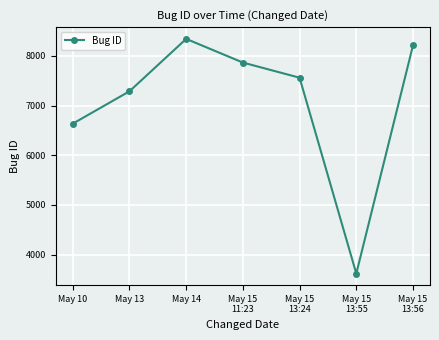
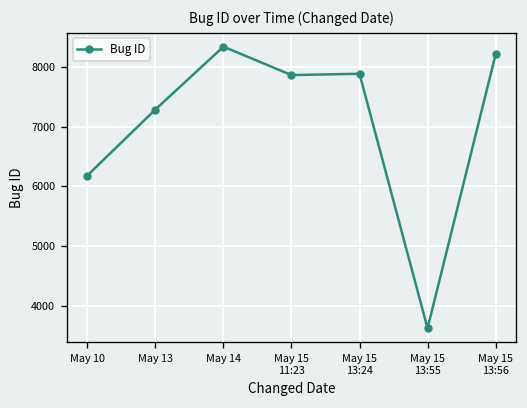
May 10: 6600 -> 6200
May 15 13:24: 7600 -> 7900
